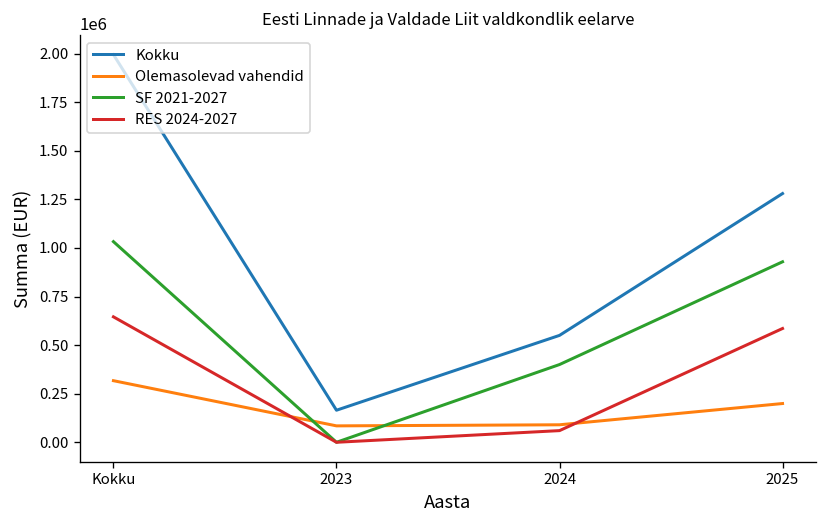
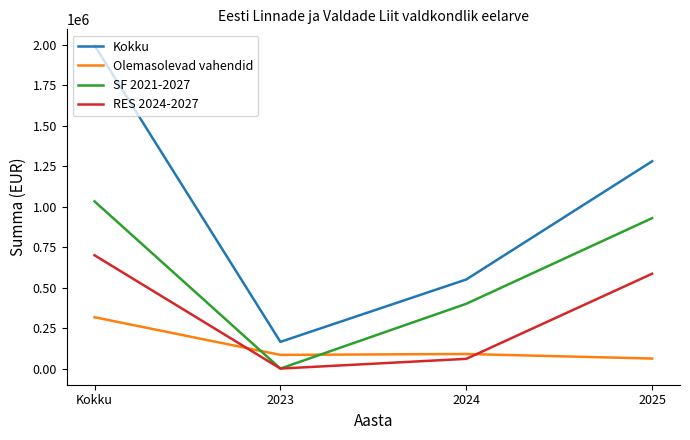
RES 2024-2027, Kokku: 650000 -> 700000
Olemasolevad vahendid, 2025: 200000 -> 60000
